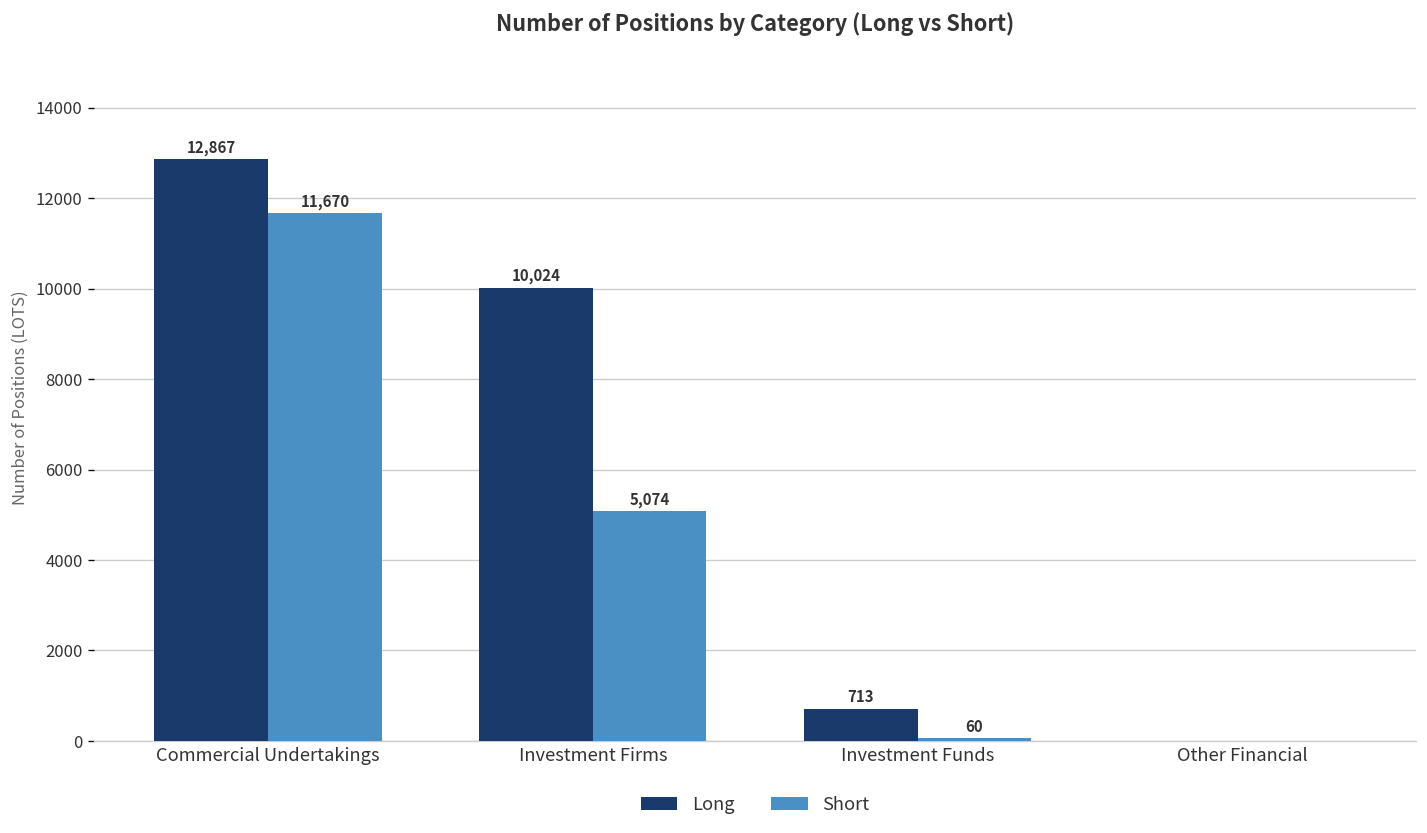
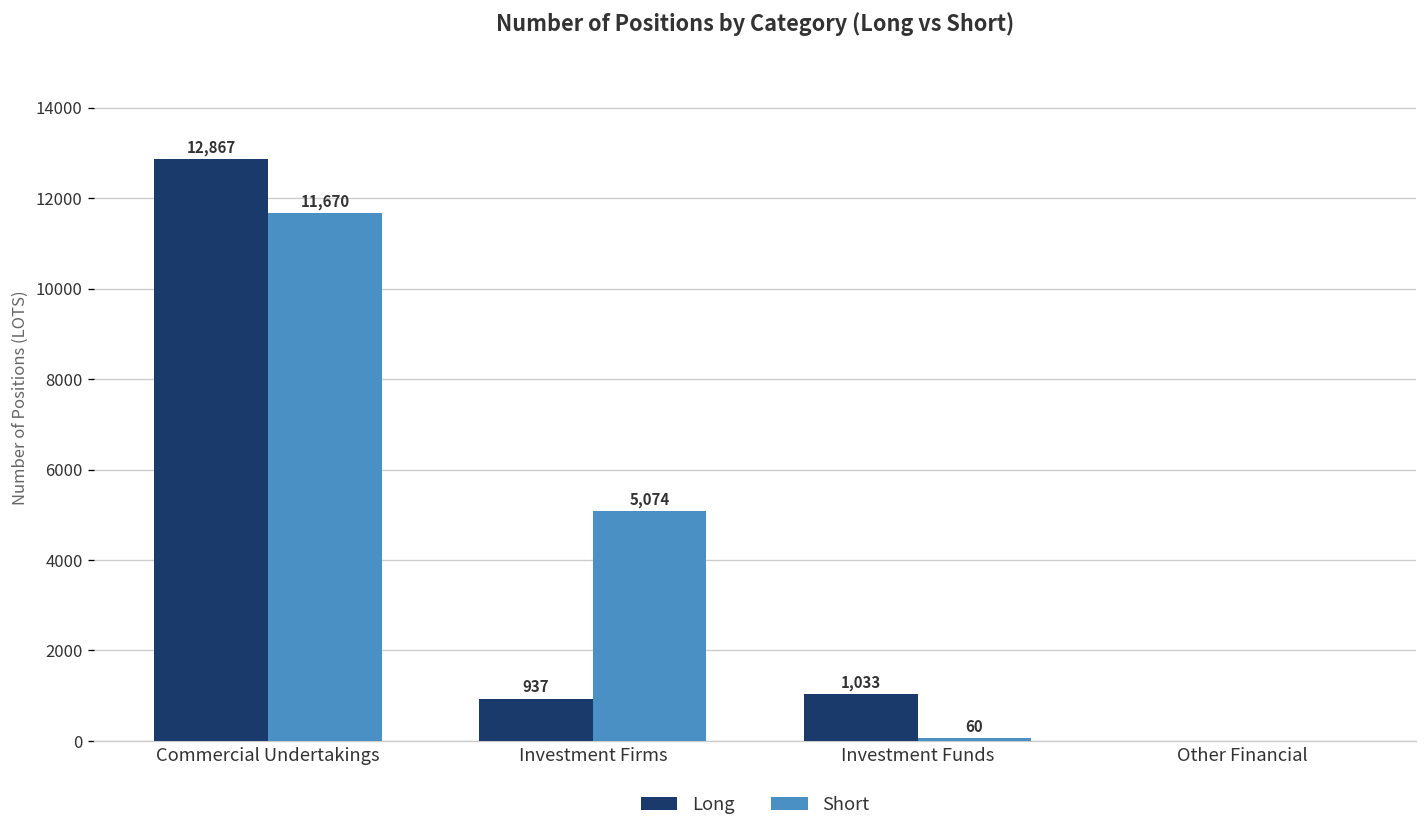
Long, Investment Firms: 10,024 -> 937
Long, Investment Funds: 713 -> 1,033
